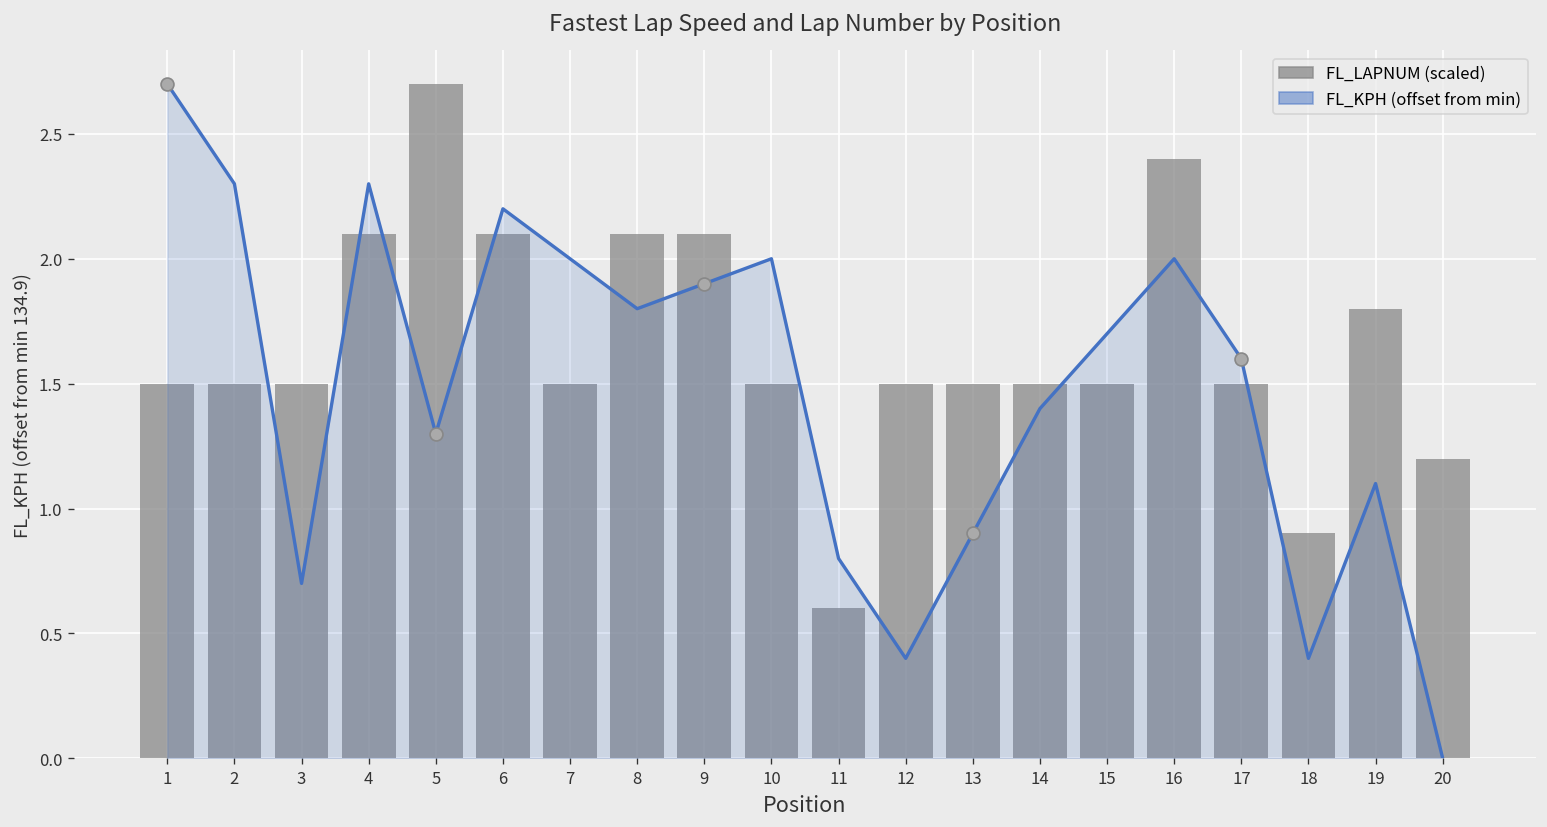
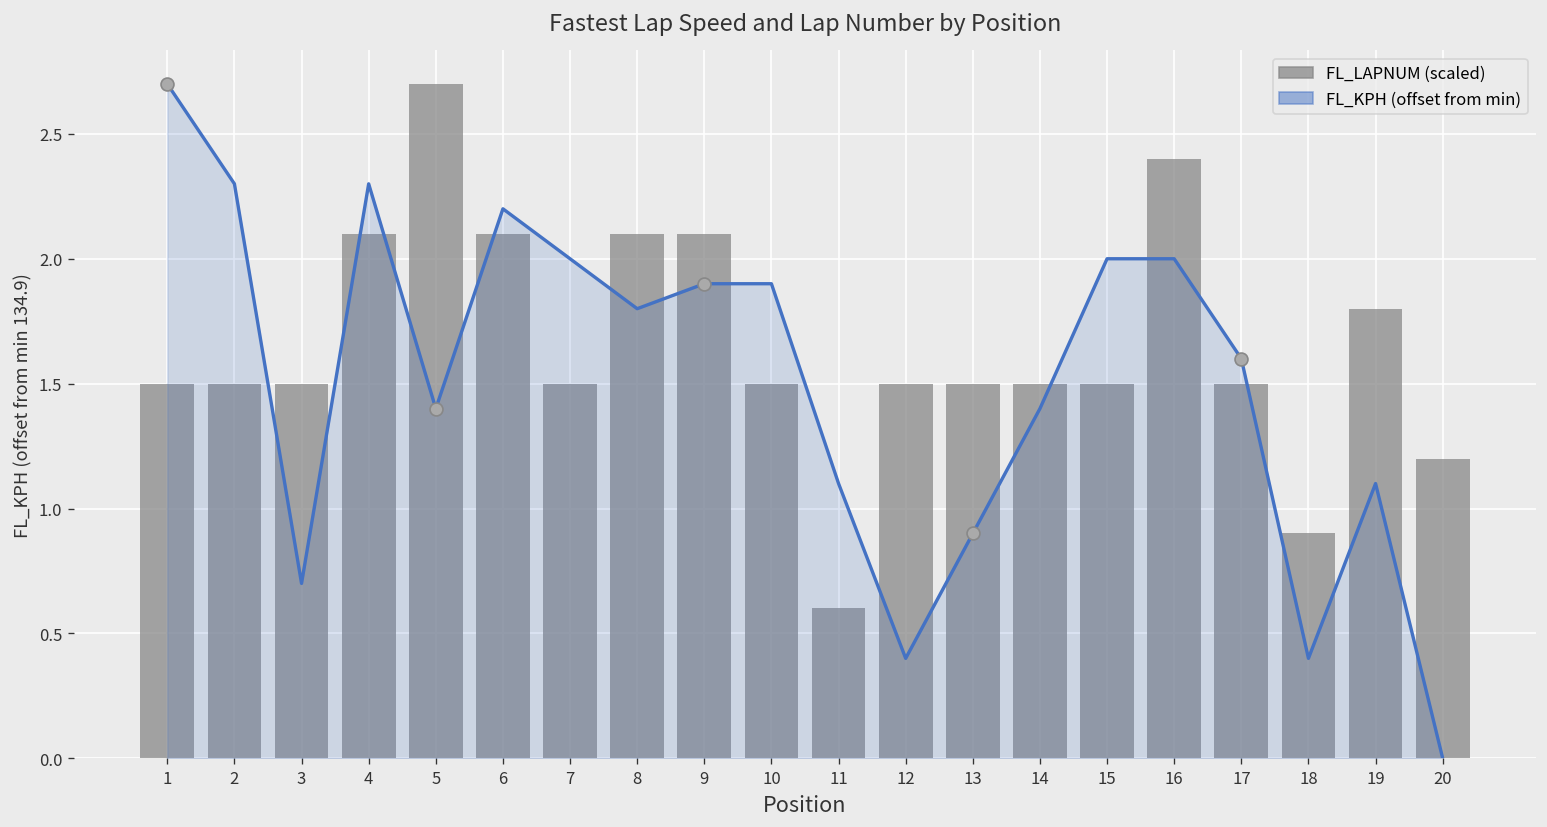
FL_KPH (offset from min), 5: 1.30 -> 1.40
FL_KPH (offset from min), 10: 2.00 -> 1.90
FL_KPH (offset from min), 11: 0.80 -> 1.10
FL_KPH (offset from min), 15: 1.70 -> 2.00
